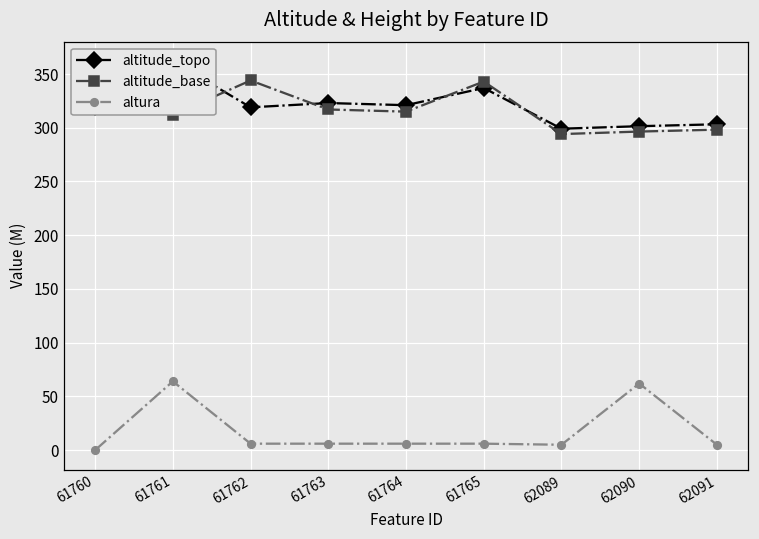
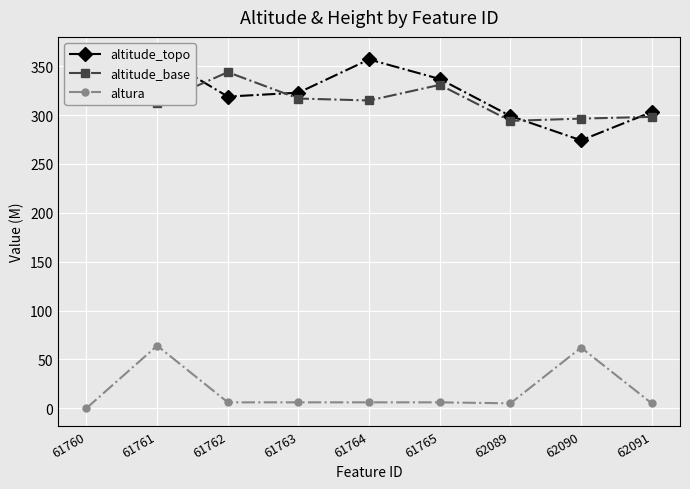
altitude_topo, 61764: 320 -> 360
altitude_base, 61765: 340 -> 330
altitude_topo, 62090: 300 -> 270
